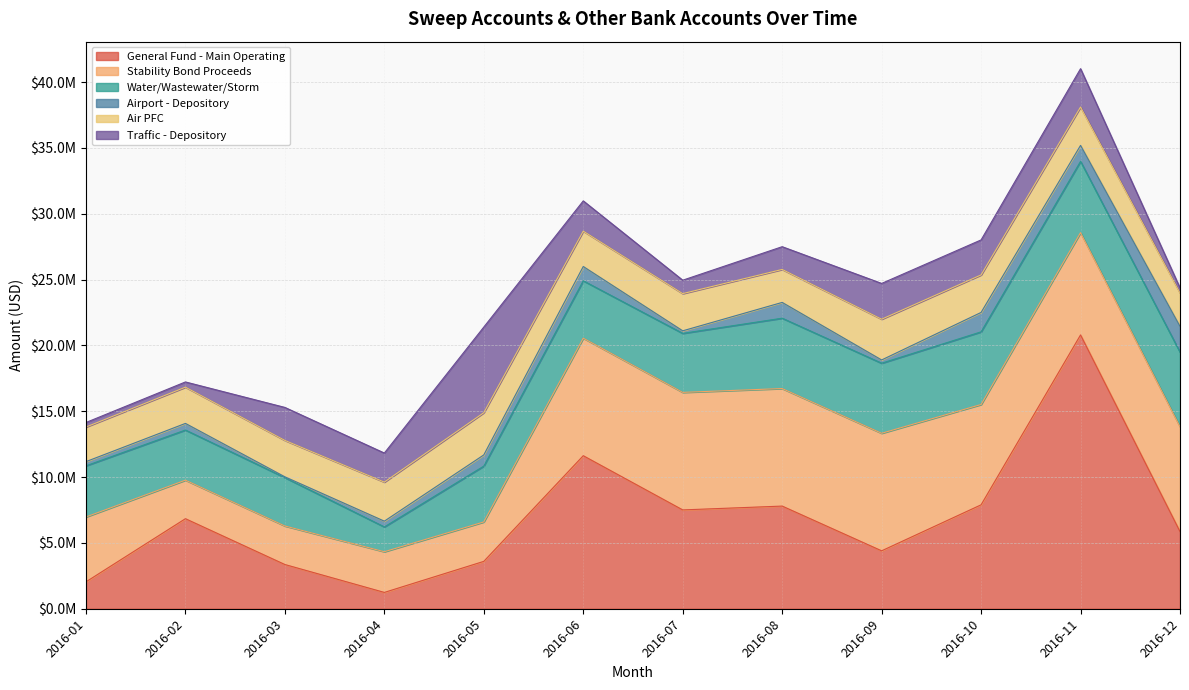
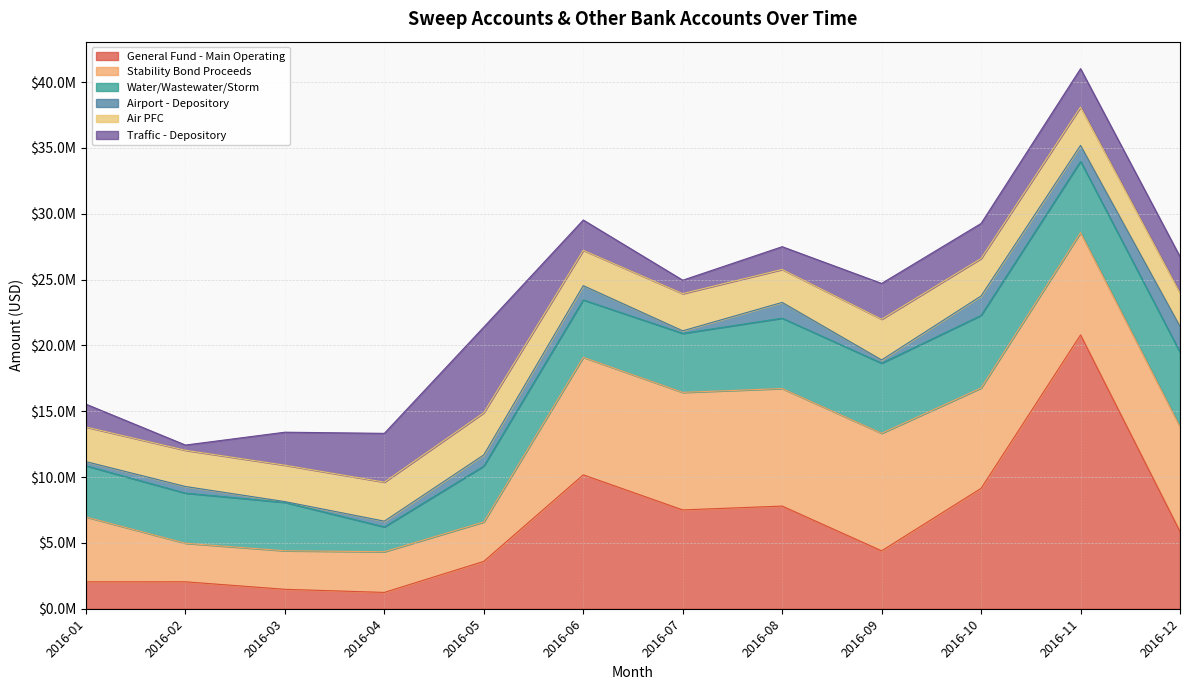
Traffic - Depository, 2016-01: $300000 -> $1700000
General Fund - Main Operating, 2016-02: $6800000 -> $2000000
General Fund - Main Operating, 2016-03: $3400000 -> $1500000
Traffic - Depository, 2016-04: $2200000 -> $3700000
General Fund - Main Operating, 2016-06: $11600000 -> $10200000
General Fund - Main Operating, 2016-10: $7900000 -> $9100000
Traffic - Depository, 2016-12: $400000 -> $2800000
